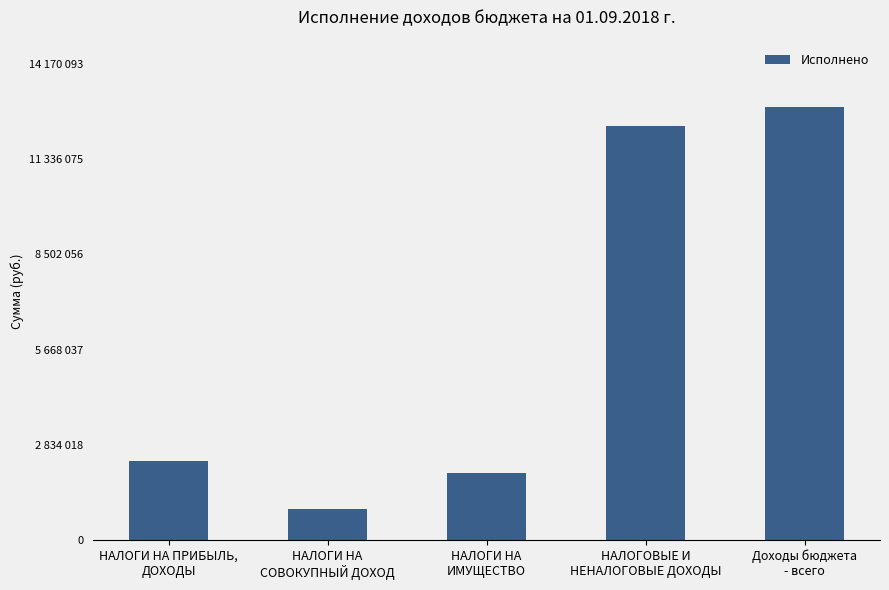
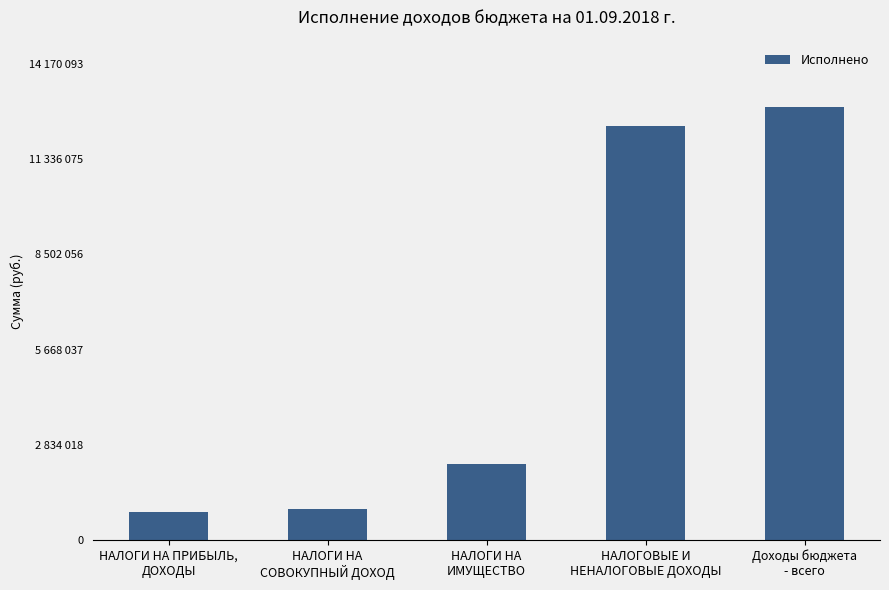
НАЛОГИ НА ПРИБЫЛЬ, ДОХОДЫ: 2400000 -> 800000
НАЛОГИ НА ИМУЩЕСТВО: 2000000 -> 2200000
